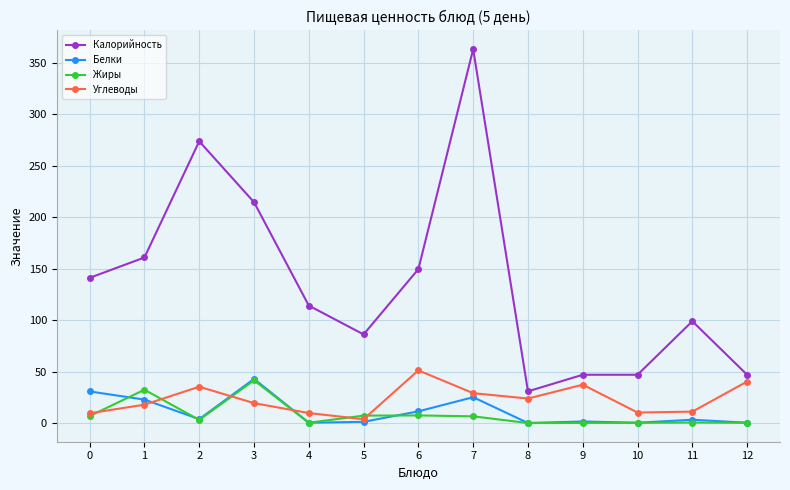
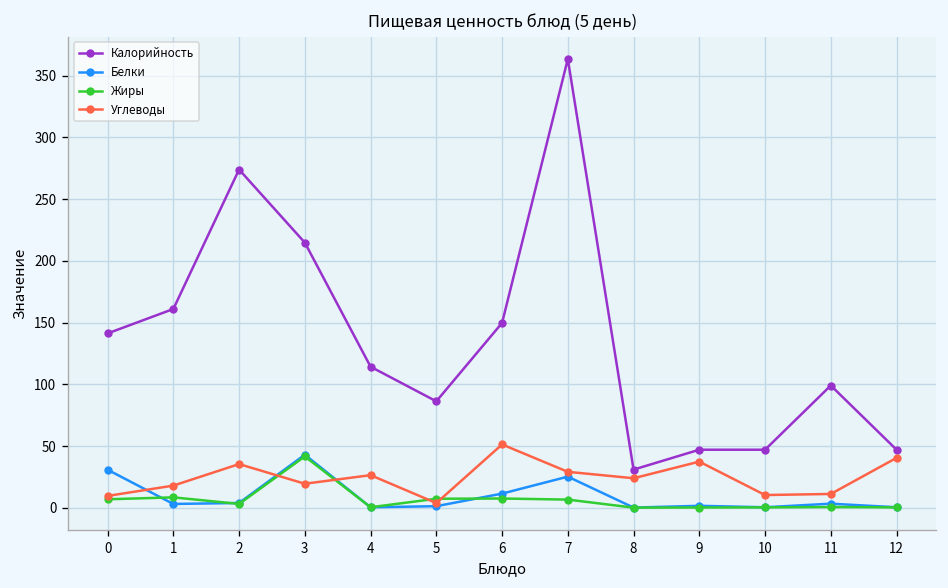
Белки, 1: 23 -> 3
Жиры, 1: 32 -> 8
Углеводы, 4: 10 -> 26
